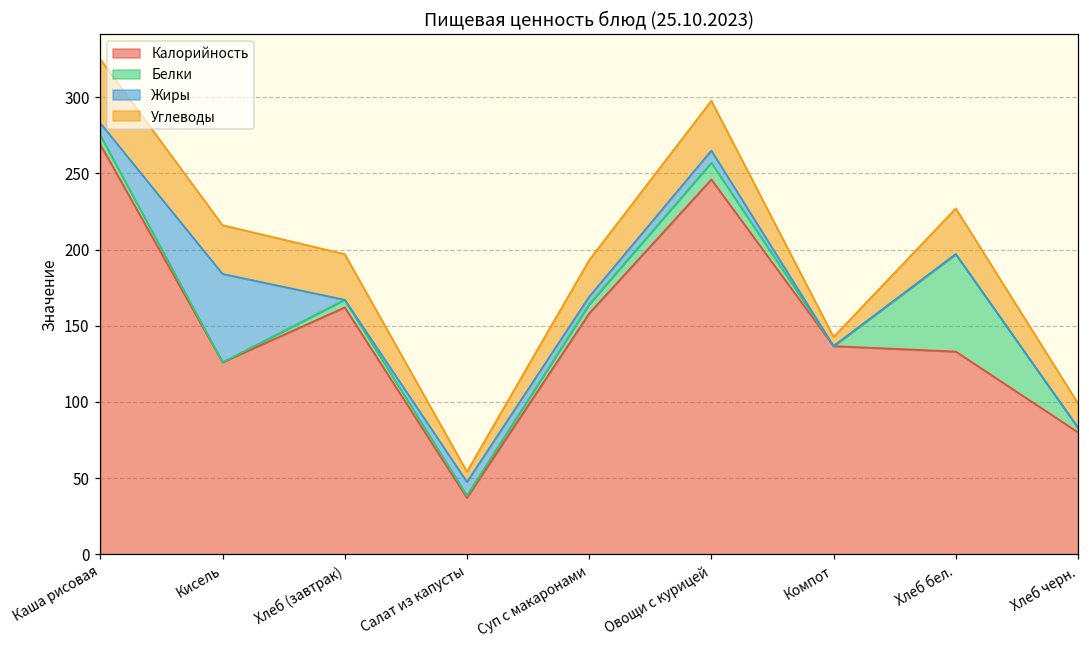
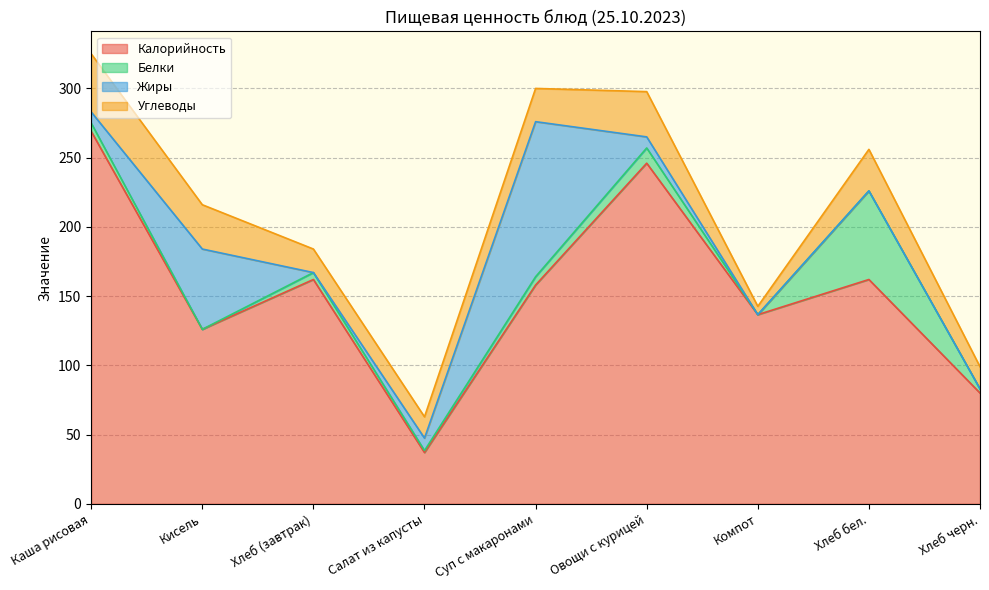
Углеводы, Хлеб (завтрак): 30 -> 17
Углеводы, Салат из капусты: 7 -> 15
Жиры, Суп с макаронами: 5 -> 112
Калорийность, Хлеб бел.: 133 -> 162
